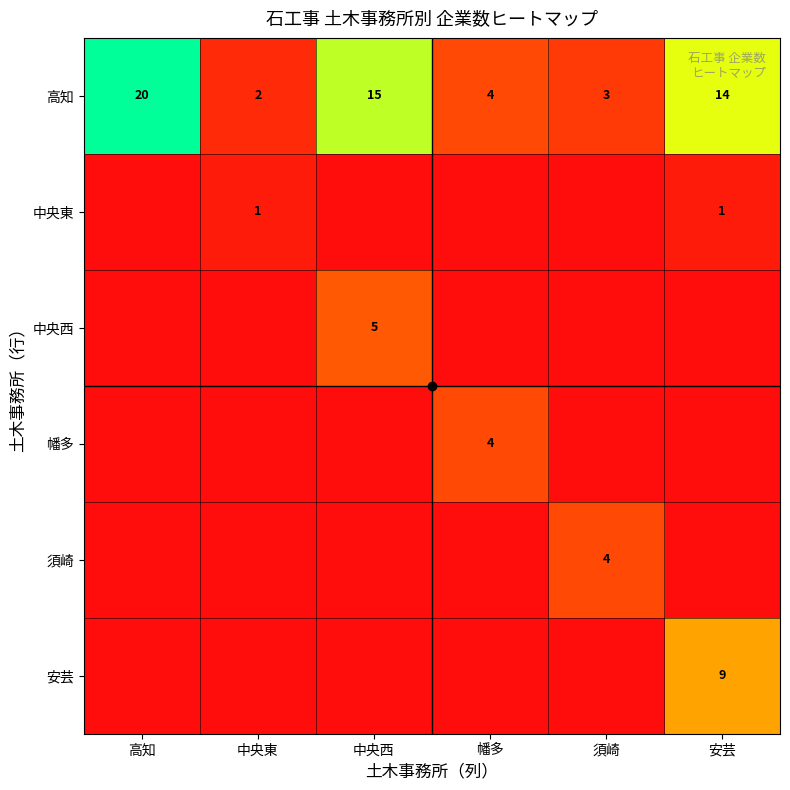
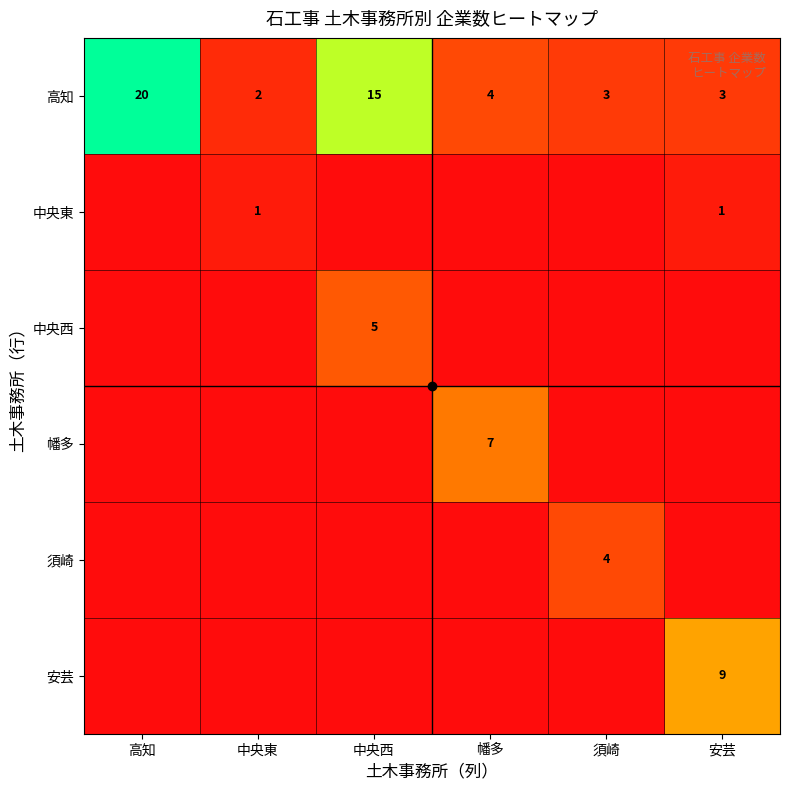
高知, 安芸: 14 -> 3
幡多, 幡多: 4 -> 7
